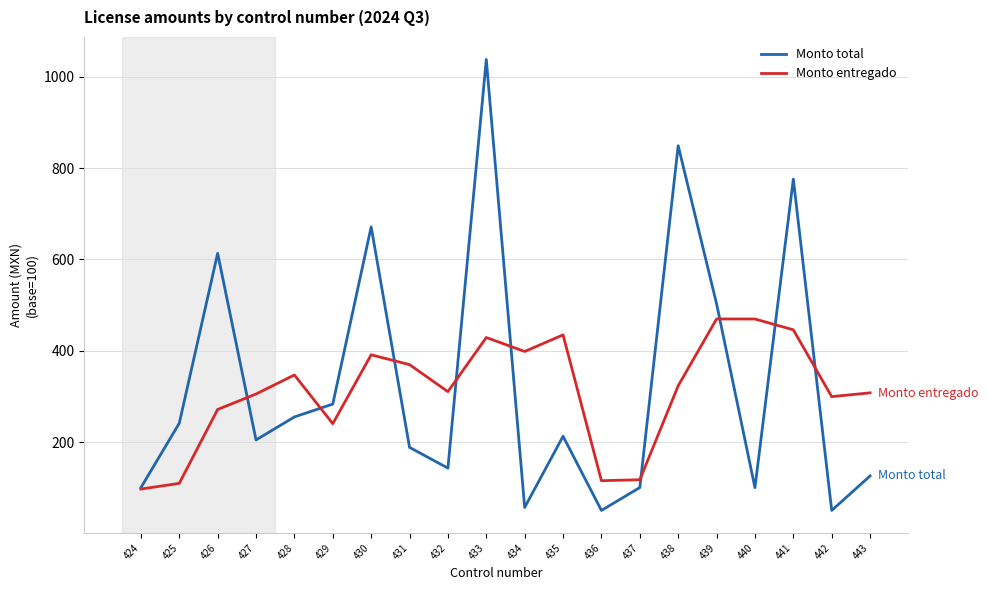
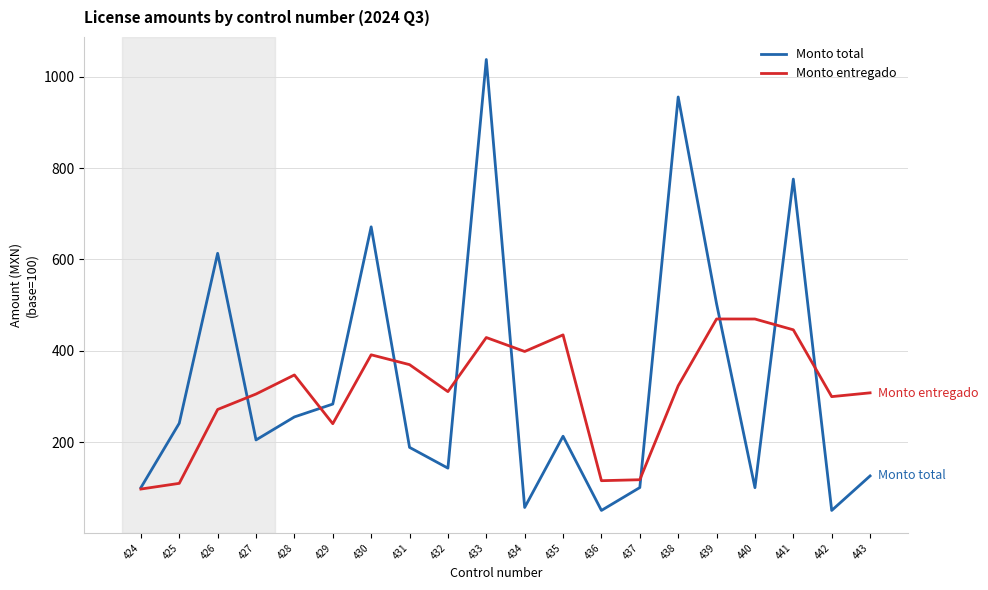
Monto total, 438: 850 -> 960
